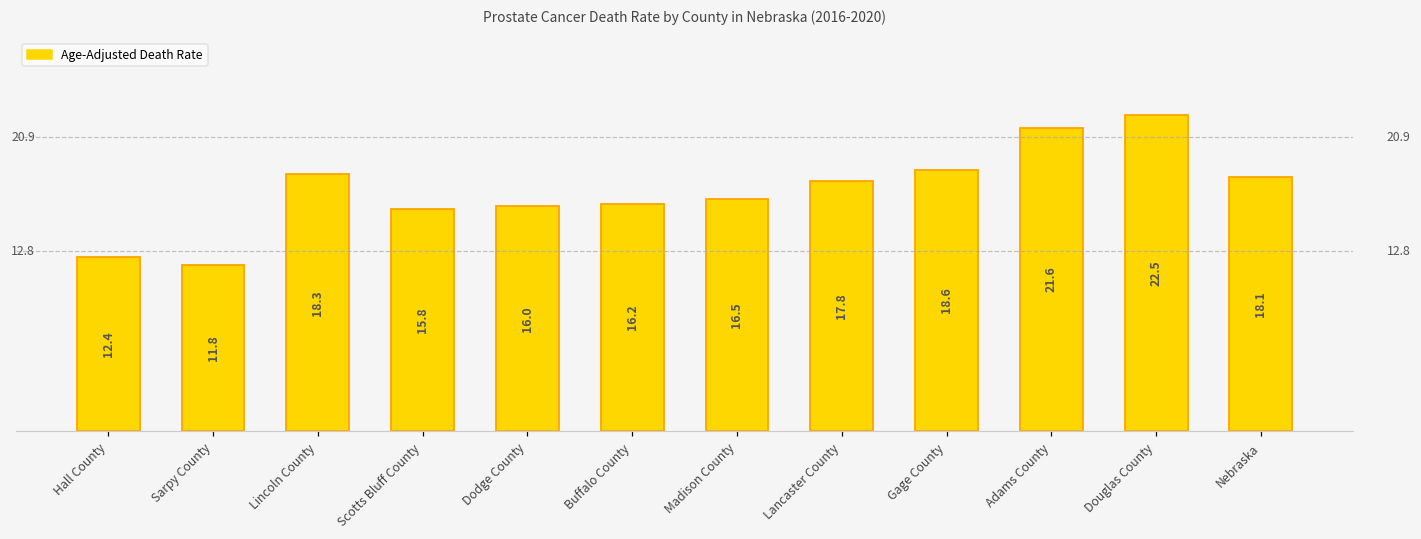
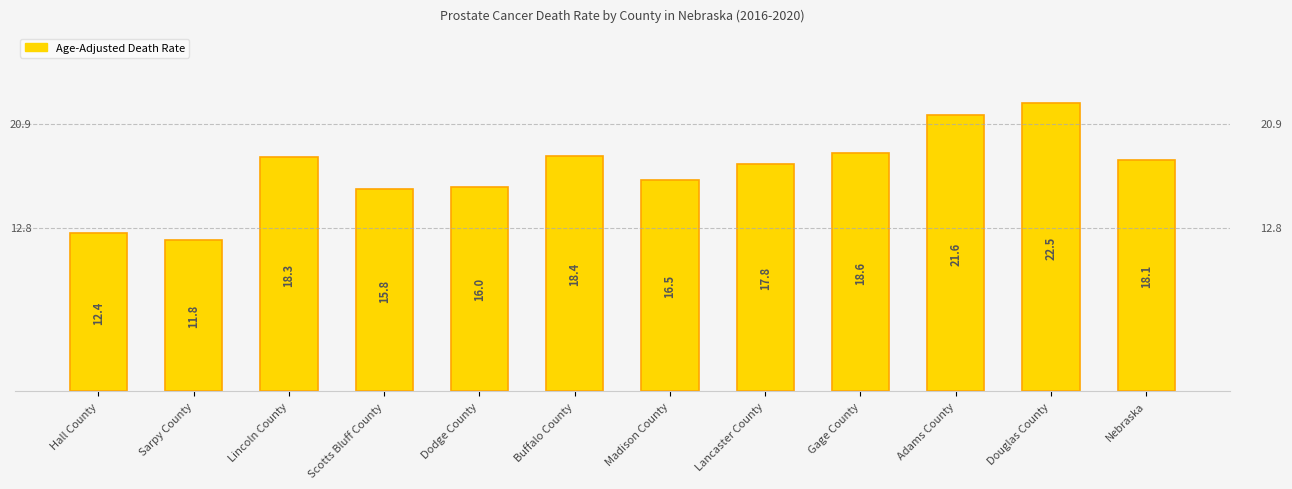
Buffalo County: 16.2 -> 18.4
